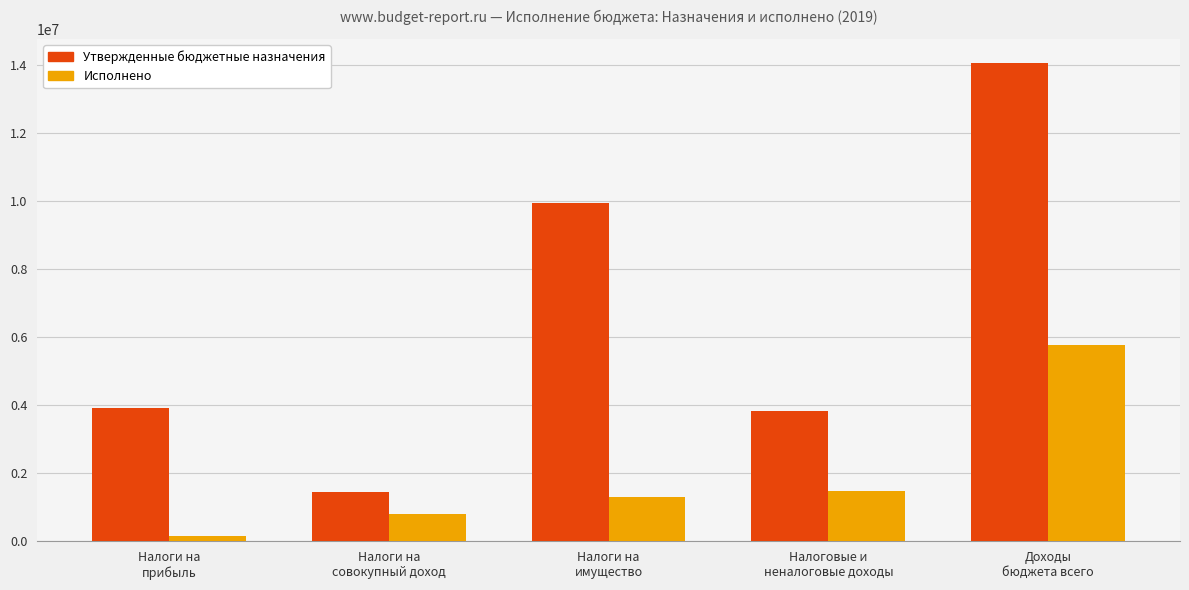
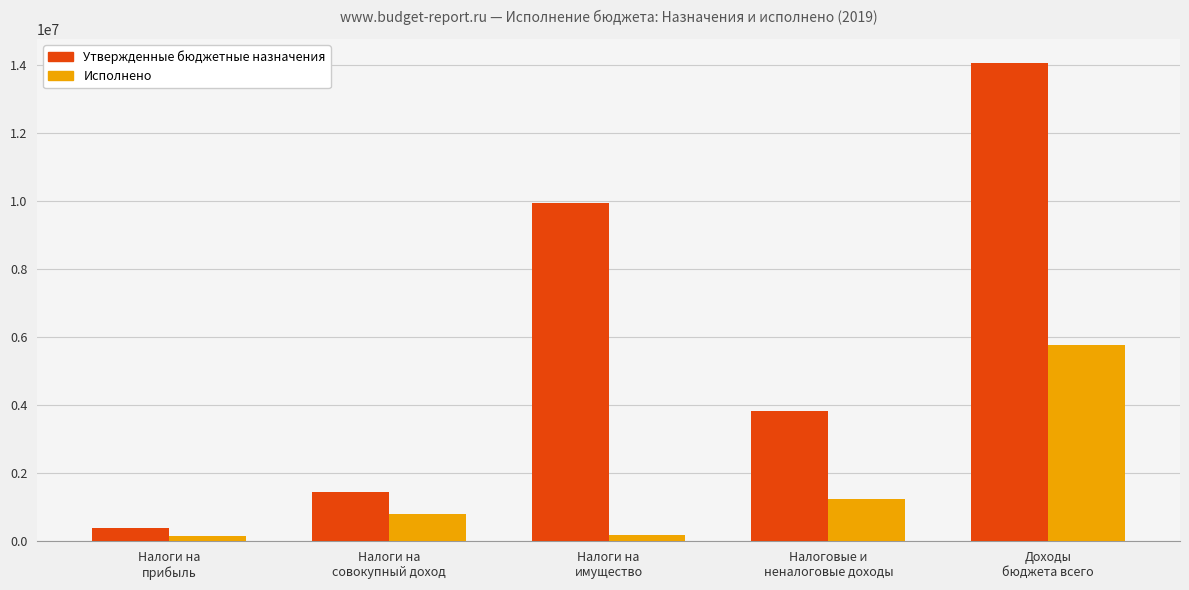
Утвержденные бюджетные назначения, Налоги на прибыль: 3900000 -> 400000
Исполнено, Налоги на имущество: 1300000 -> 200000
Исполнено, Налоговые и неналоговые доходы: 1500000 -> 1200000
